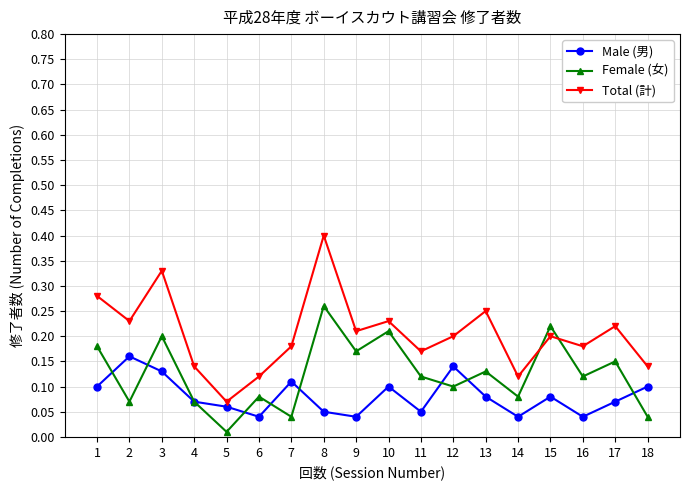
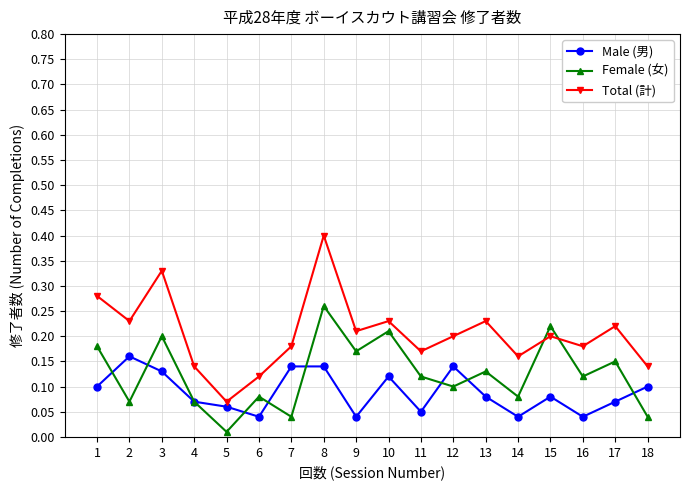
Male (男), 7: 0.11 -> 0.14
Male (男), 8: 0.05 -> 0.14
Male (男), 10: 0.10 -> 0.12
Total (計), 13: 0.25 -> 0.23
Total (計), 14: 0.12 -> 0.16
